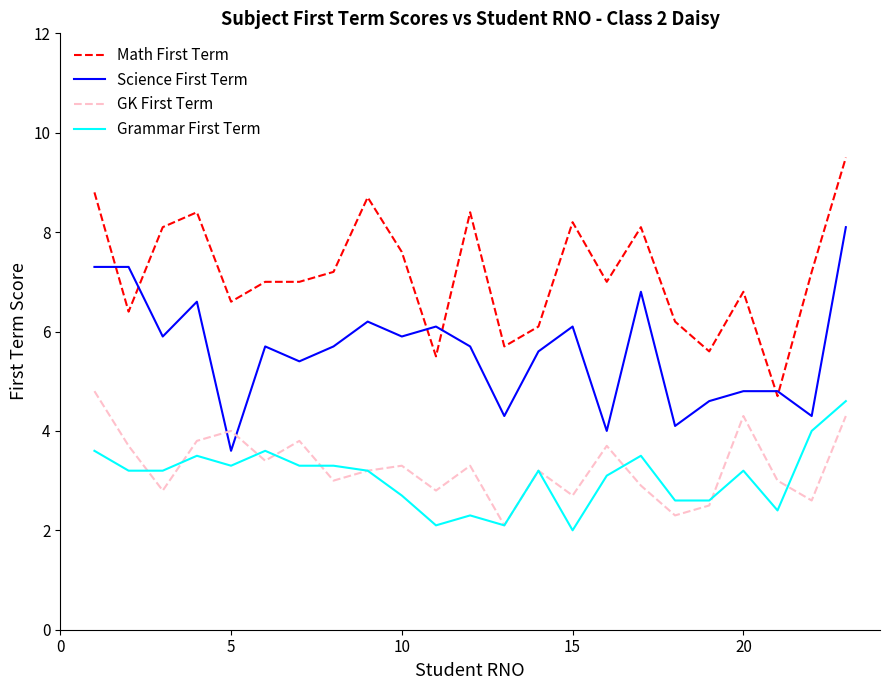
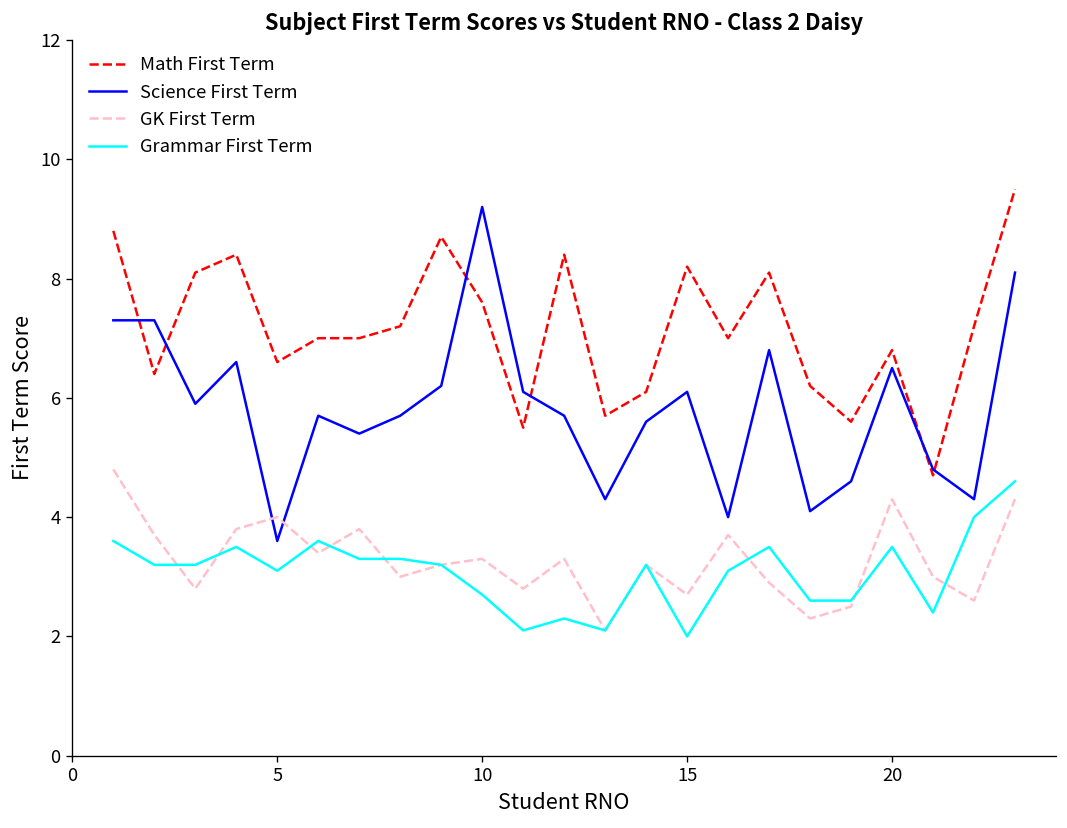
Grammar First Term, 5: 3.3 -> 3.1
Science First Term, 10: 5.9 -> 9.2
Science First Term, 20: 4.8 -> 6.5
Grammar First Term, 20: 3.2 -> 3.5
